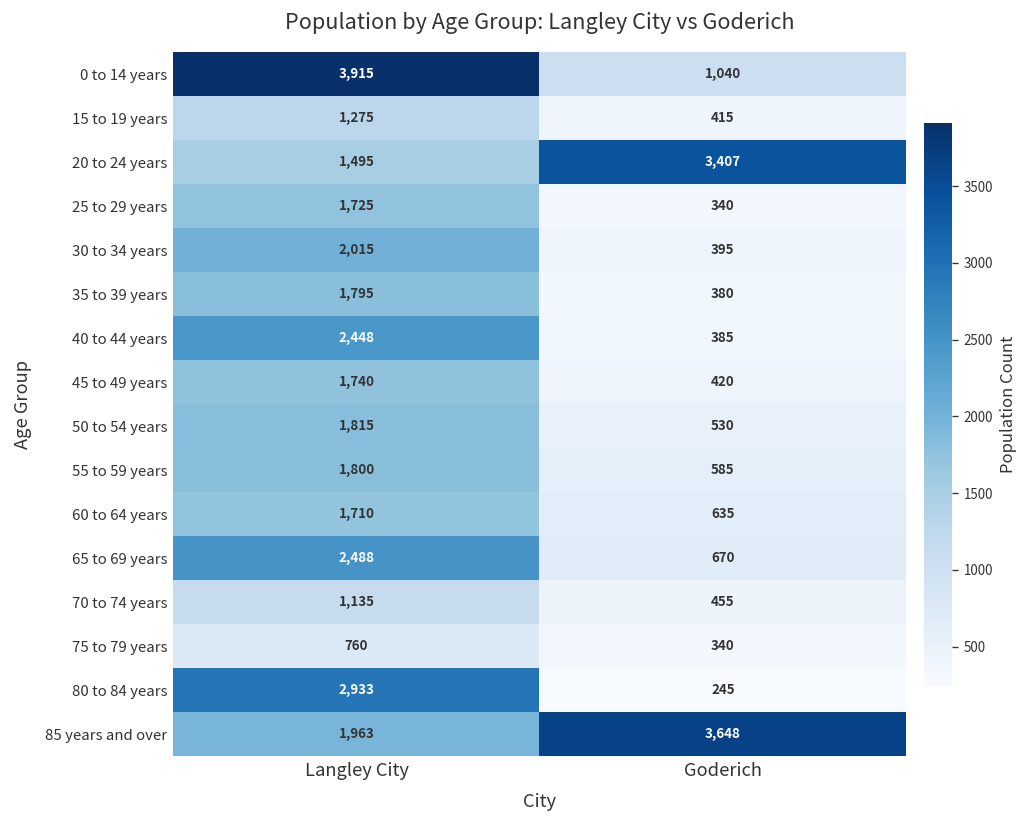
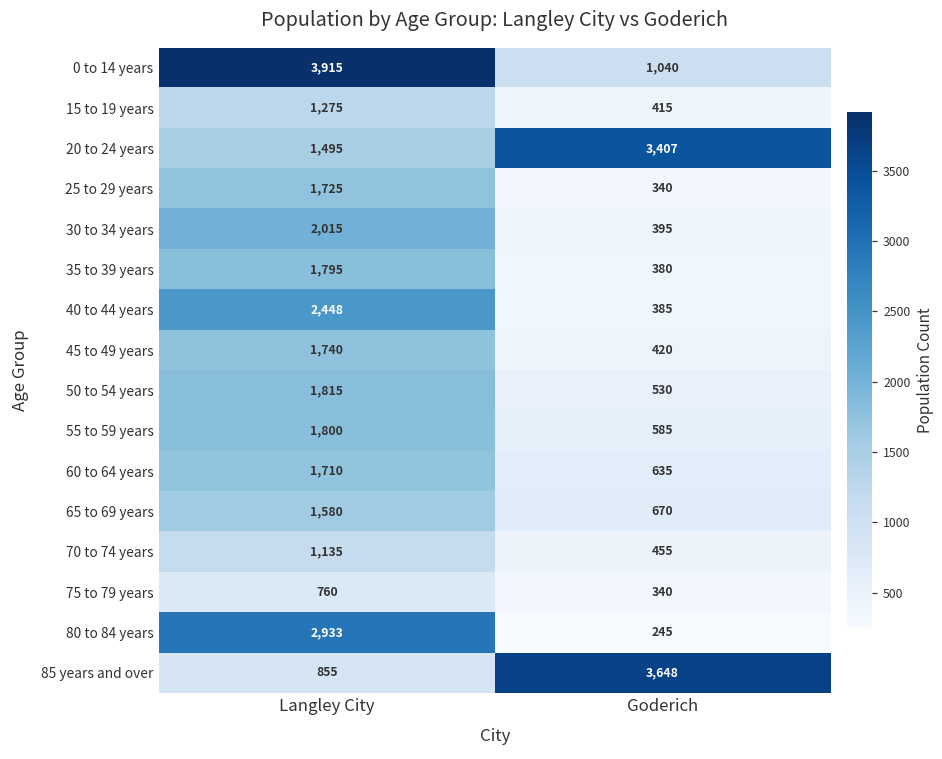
65 to 69 years, Langley City: 2,488 -> 1,580
85 years and over, Langley City: 1,963 -> 855
